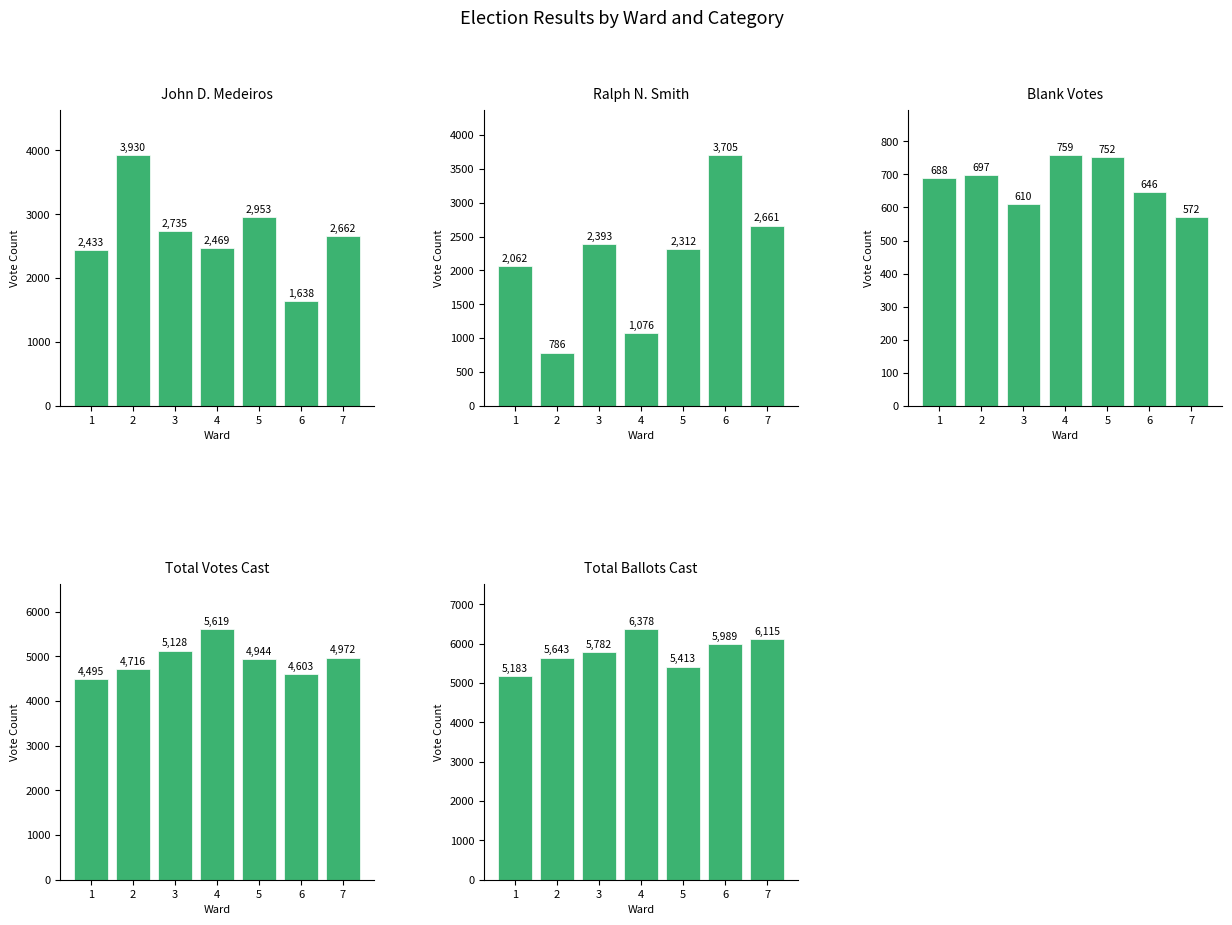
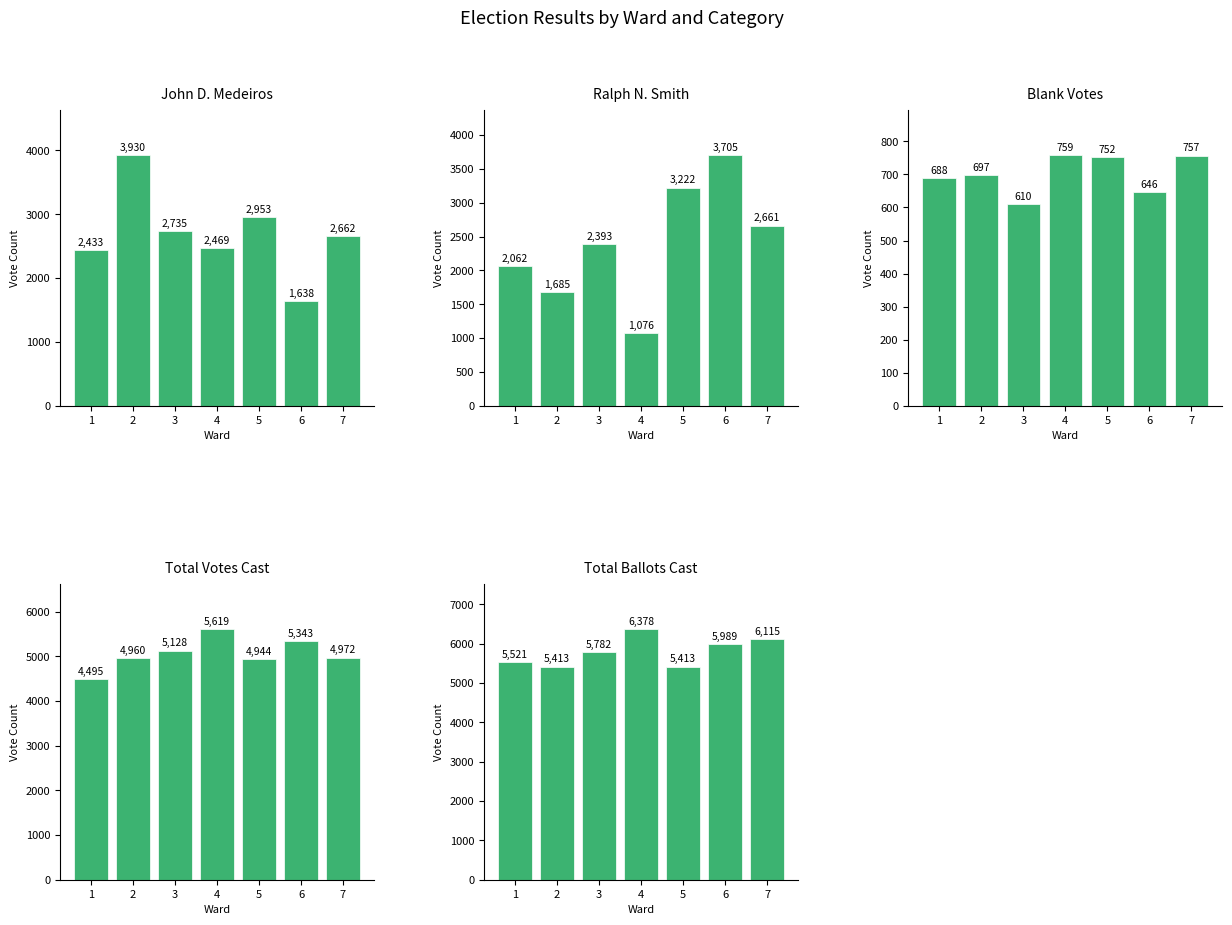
Ralph N. Smith, 2: 786 -> 1,685
Ralph N. Smith, 5: 2,312 -> 3,222
Blank Votes, 7: 572 -> 757
Total Votes Cast, 2: 4,716 -> 4,960
Total Votes Cast, 6: 4,603 -> 5,343
Total Ballots Cast, 1: 5,183 -> 5,521
Total Ballots Cast, 2: 5,643 -> 5,413
